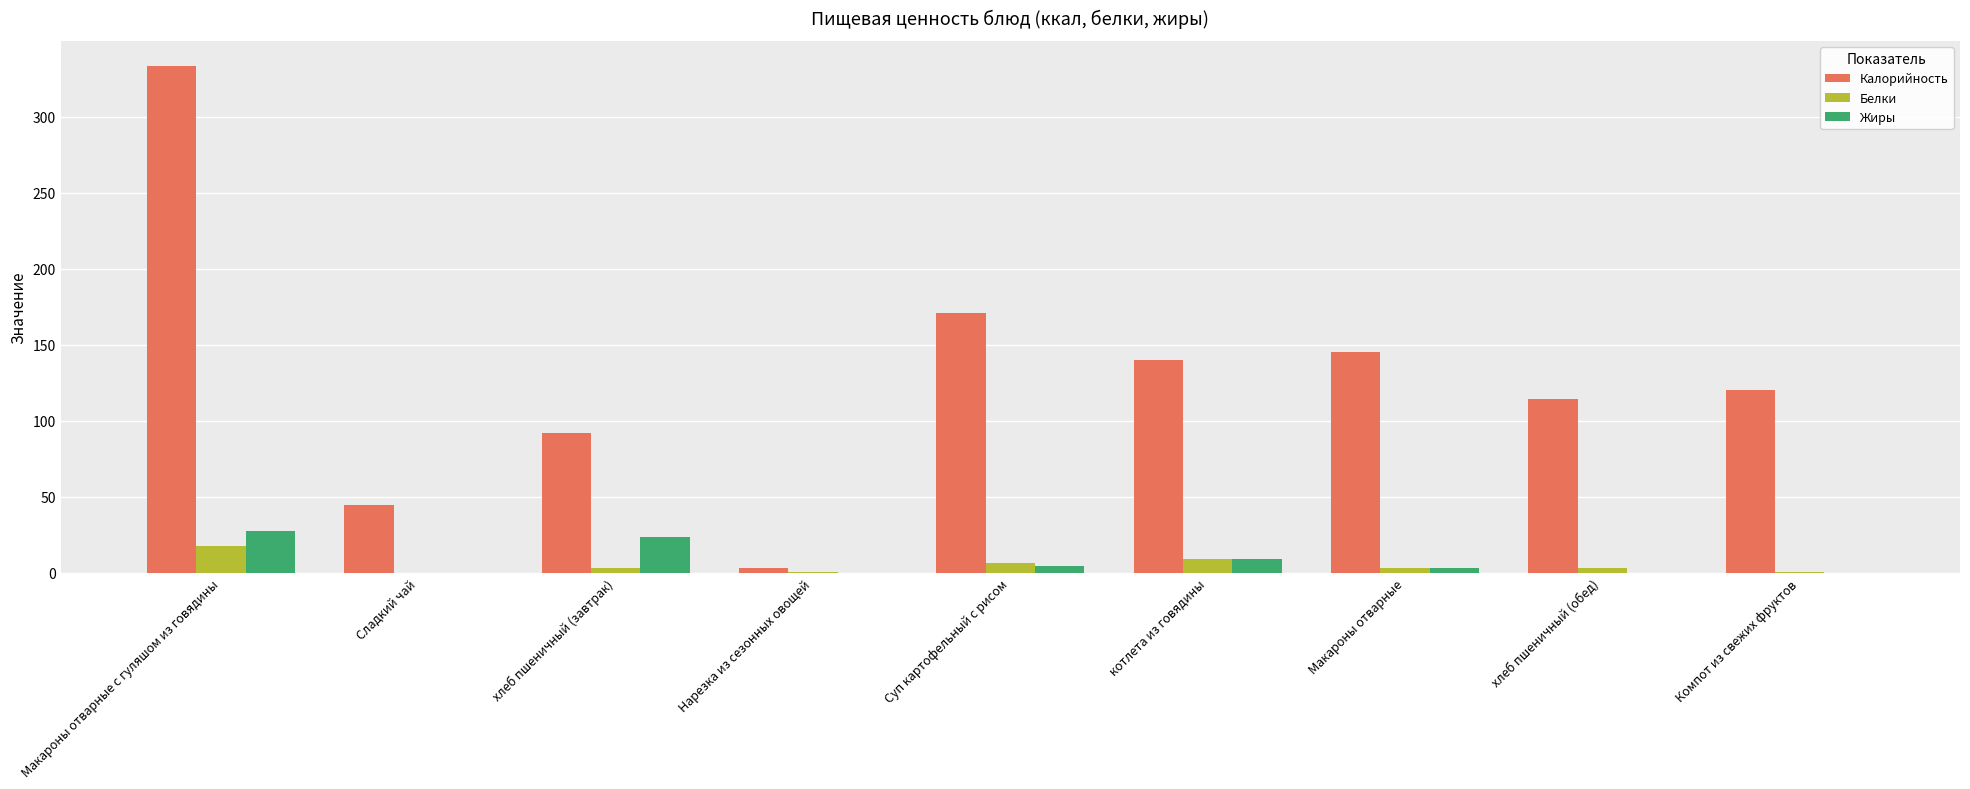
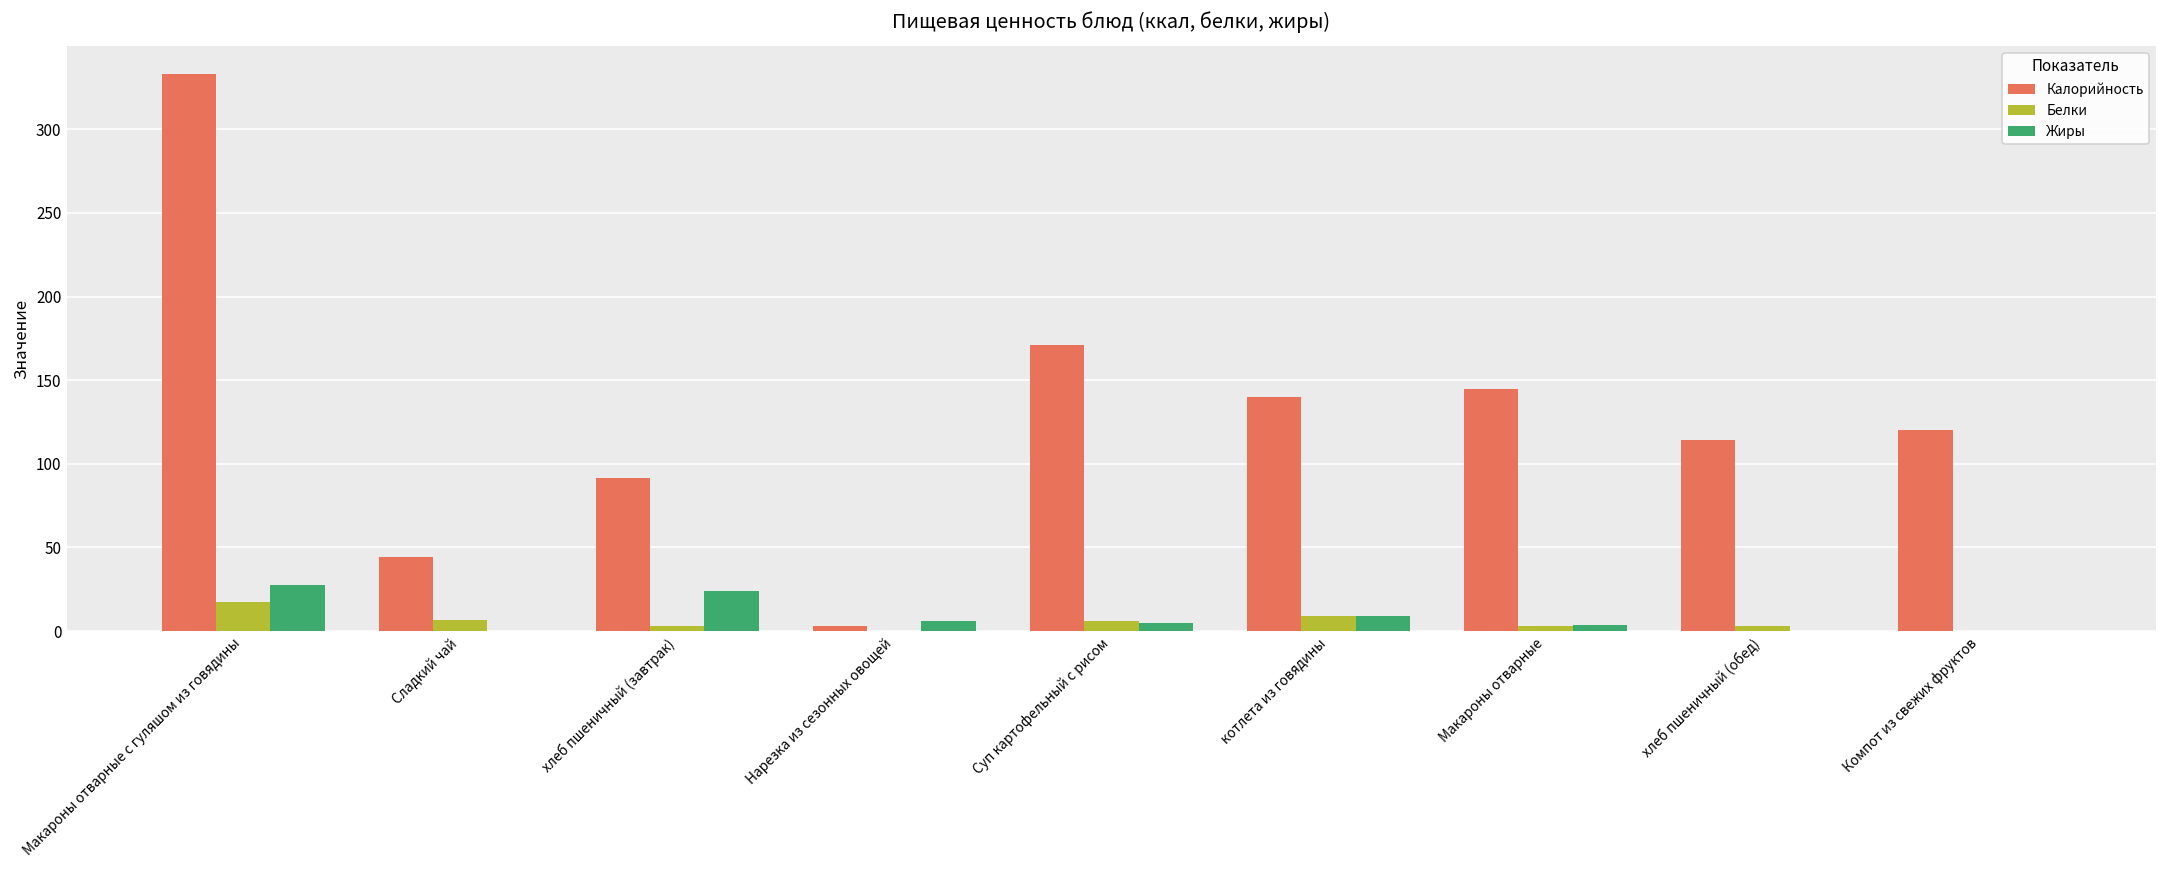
Белки, Сладкий чай: 0 -> 7
Жиры, Нарезка из сезонных овощей: 0 -> 6
